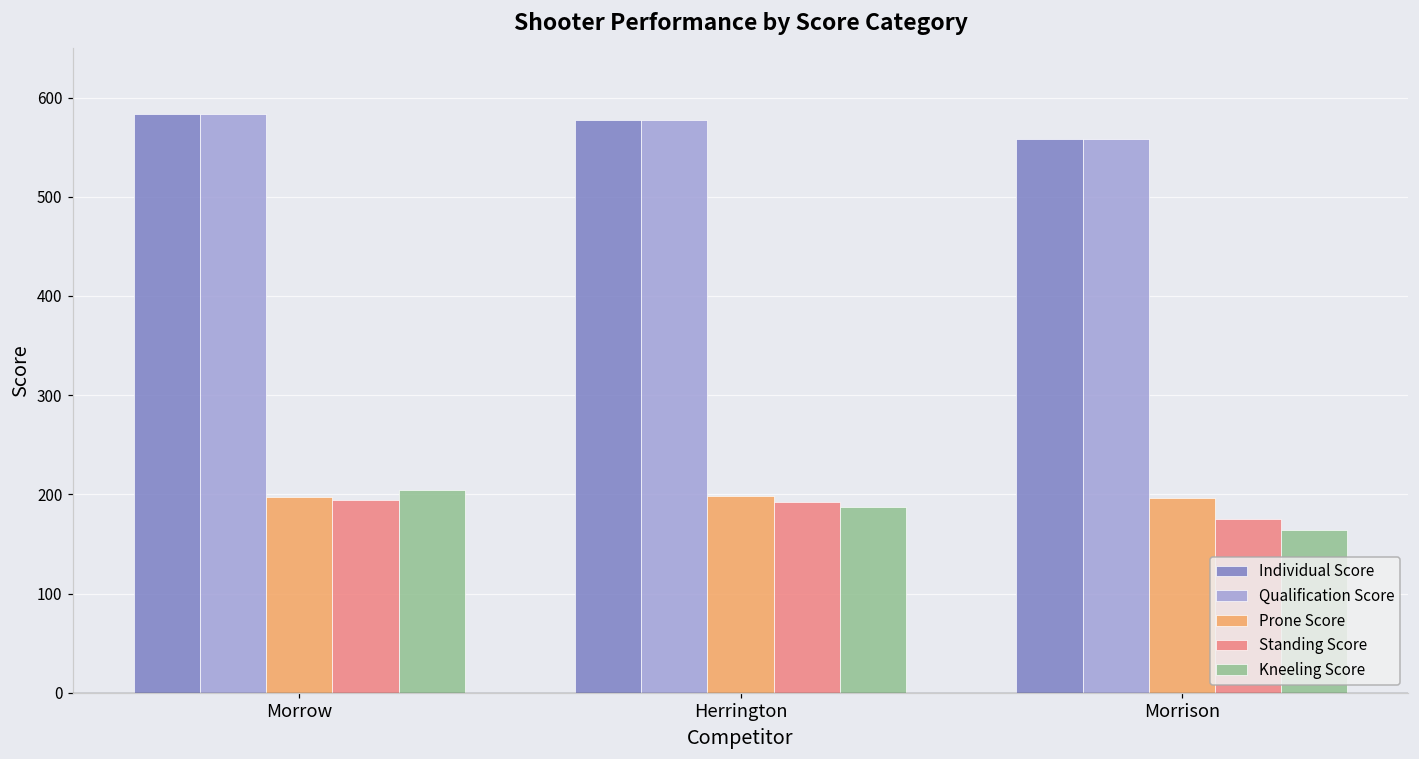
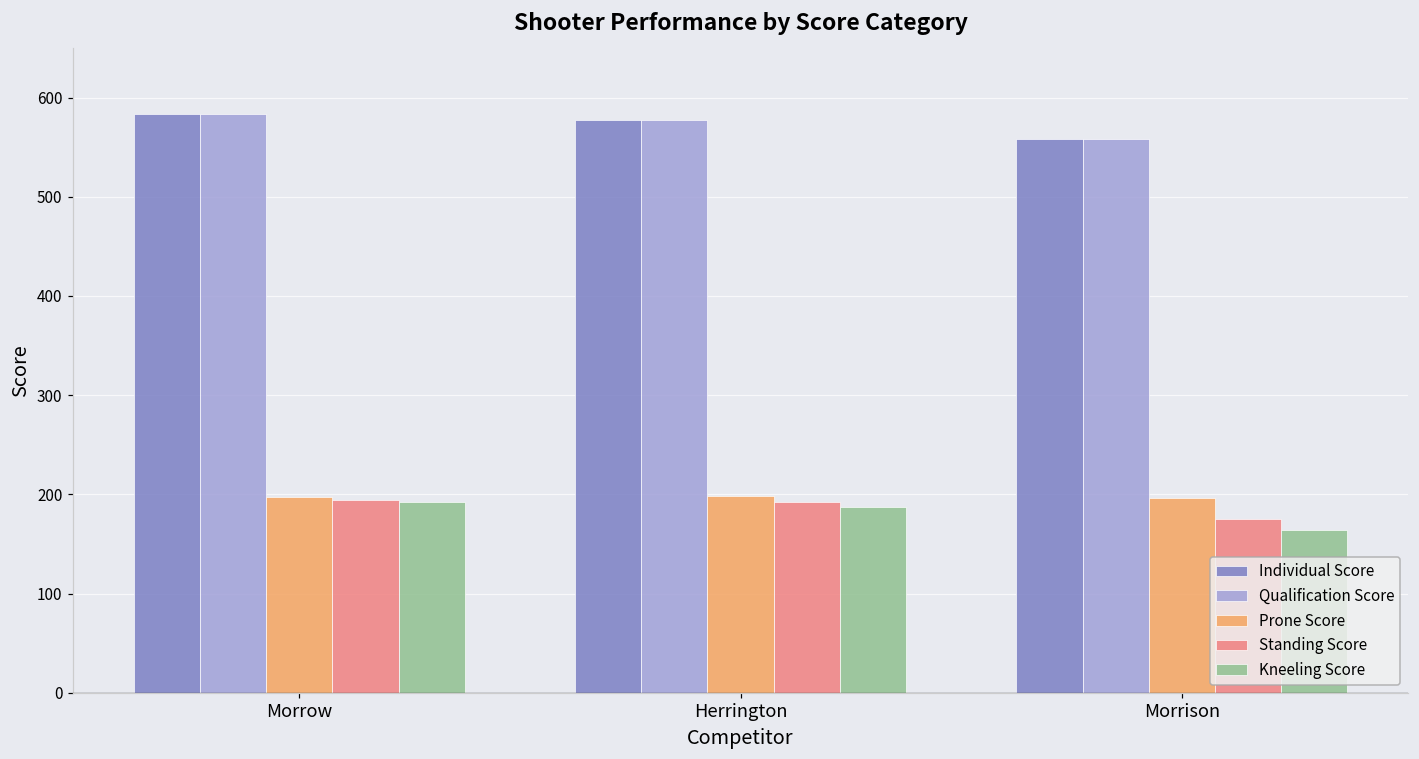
Kneeling Score, Morrow: 200 -> 190
